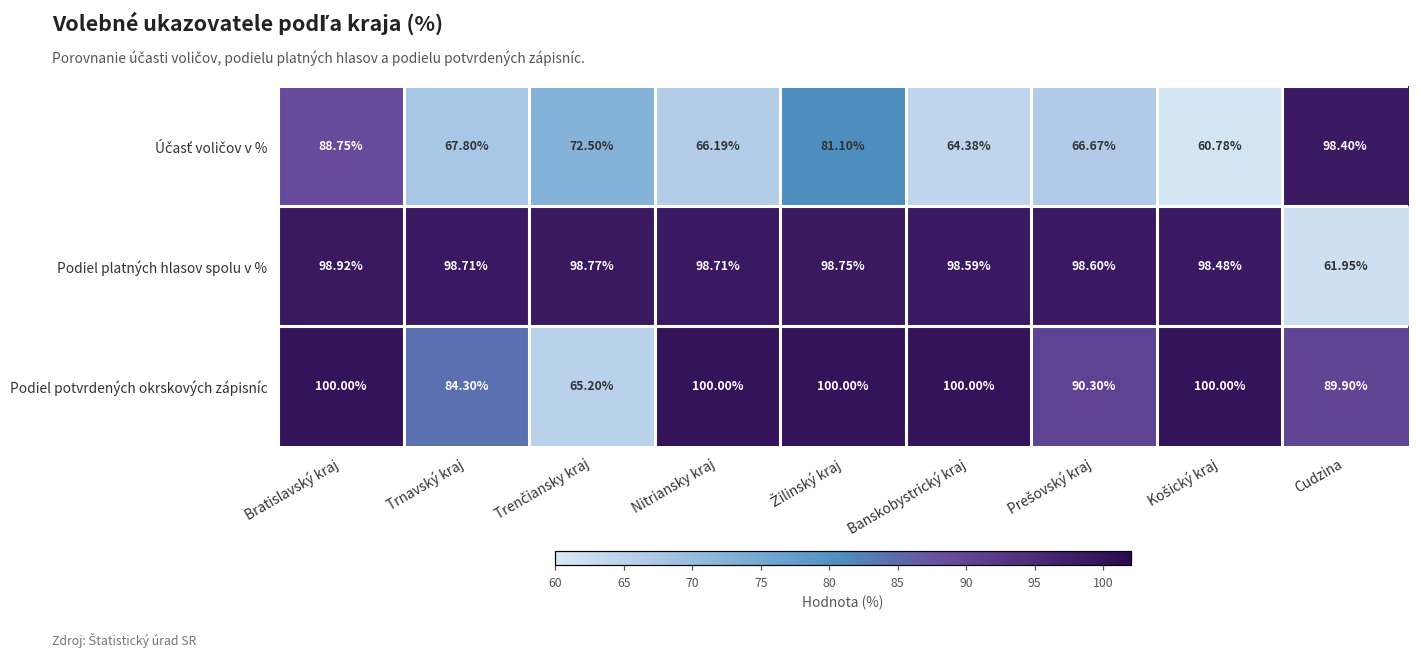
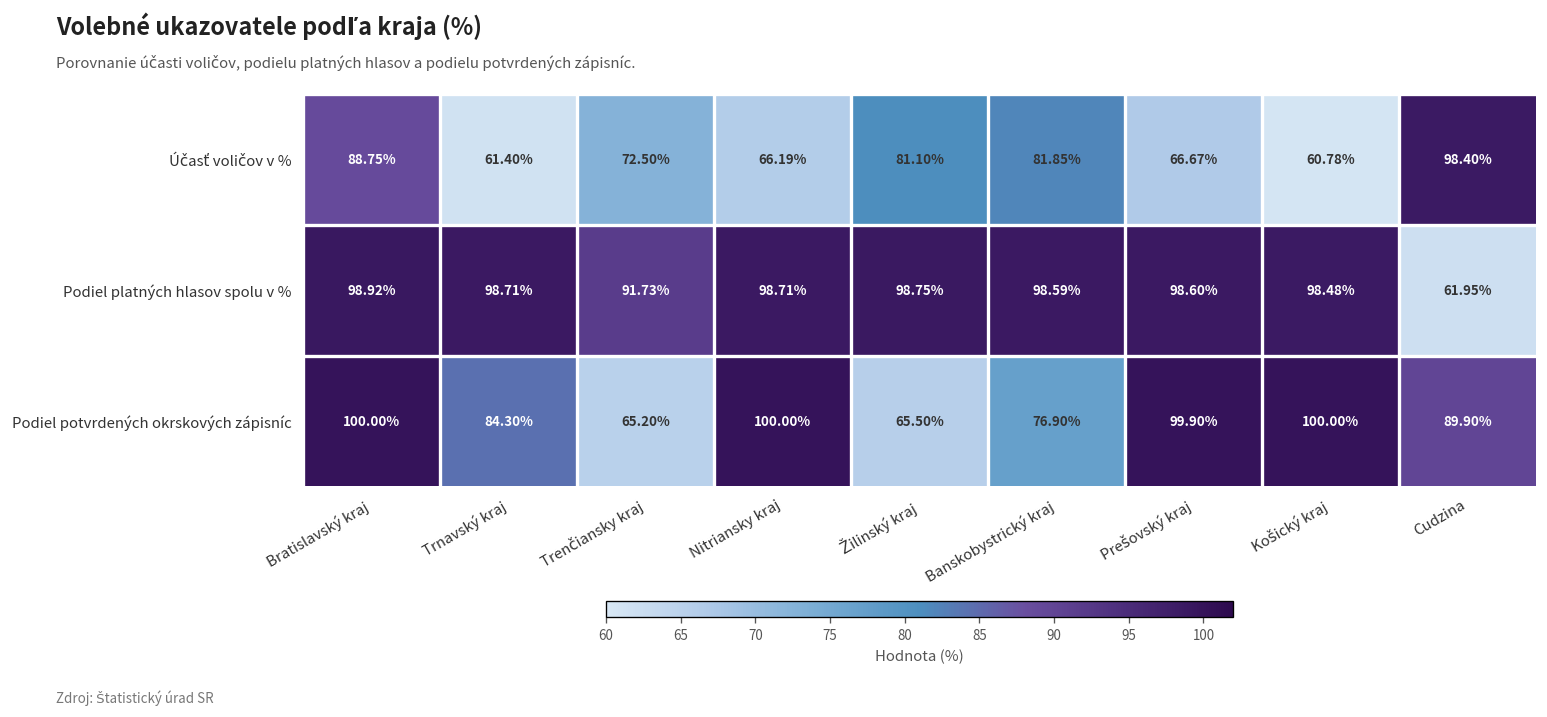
Účasť voličov v %, Trnavský kraj: 67.80% -> 61.40%
Účasť voličov v %, Banskobystrický kraj: 64.38% -> 81.85%
Podiel platných hlasov spolu v %, Trenčiansky kraj: 98.77% -> 91.73%
Podiel potvrdených okrskových zápisníc, Žilinský kraj: 100.00% -> 65.50%
Podiel potvrdených okrskových zápisníc, Banskobystrický kraj: 100.00% -> 76.90%
Podiel potvrdených okrskových zápisníc, Prešovský kraj: 90.30% -> 99.90%
